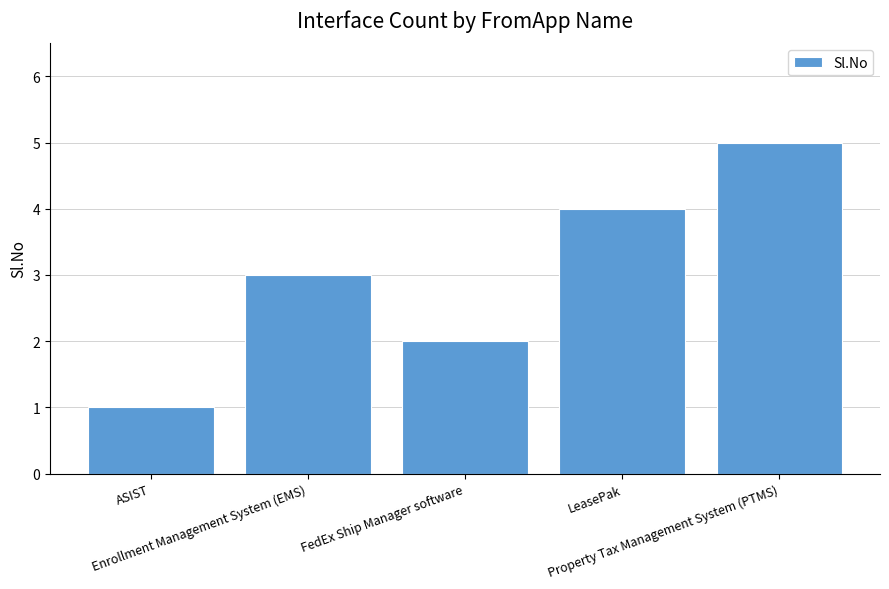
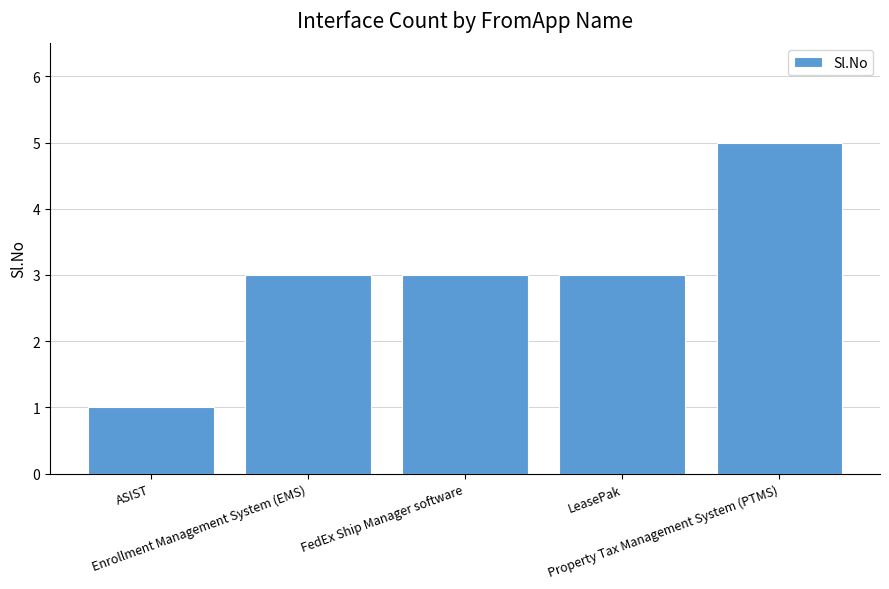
FedEx Ship Manager software: 2 -> 3
LeasePak: 4 -> 3
